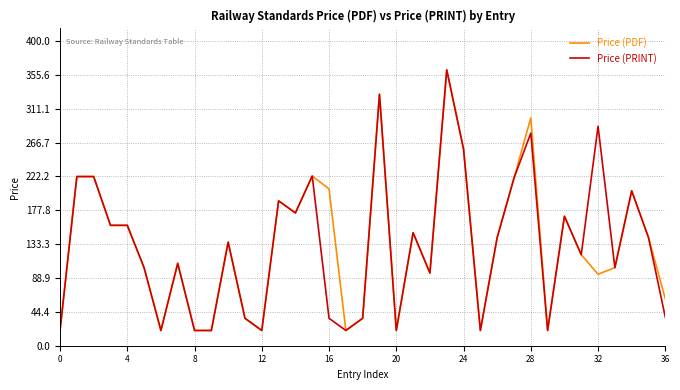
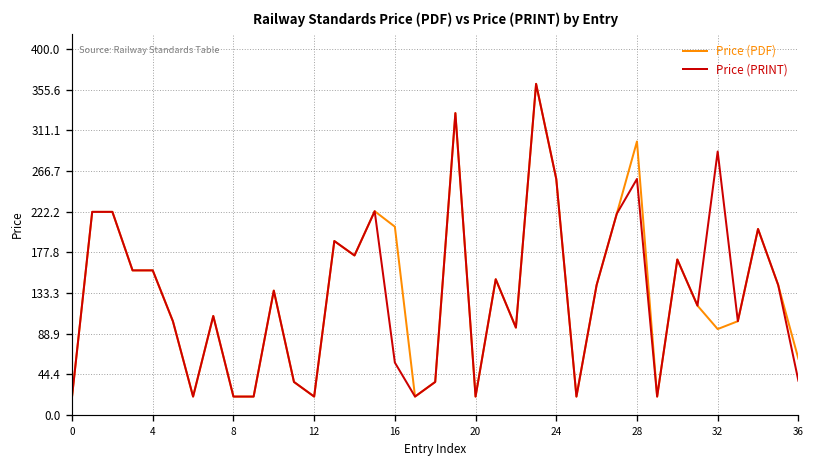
Price (PRINT), 16: 40 -> 60
Price (PRINT), 28: 280 -> 260
